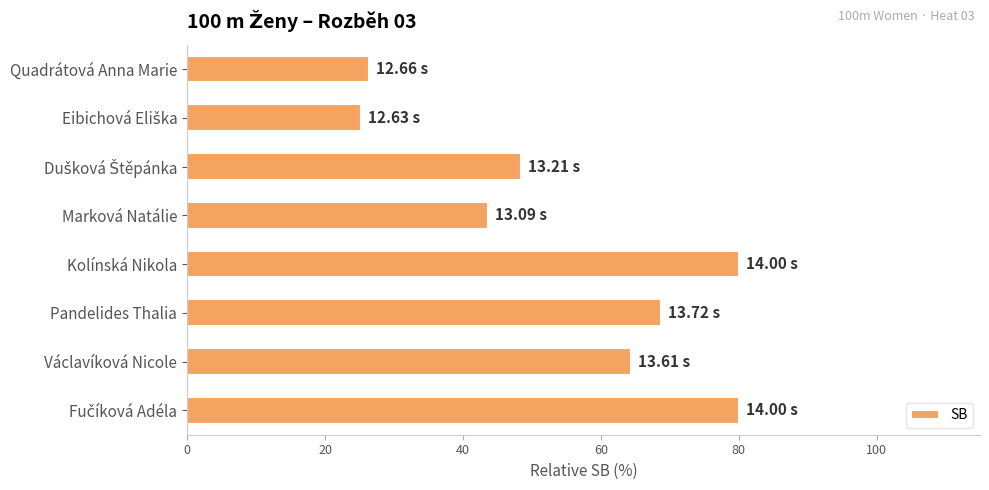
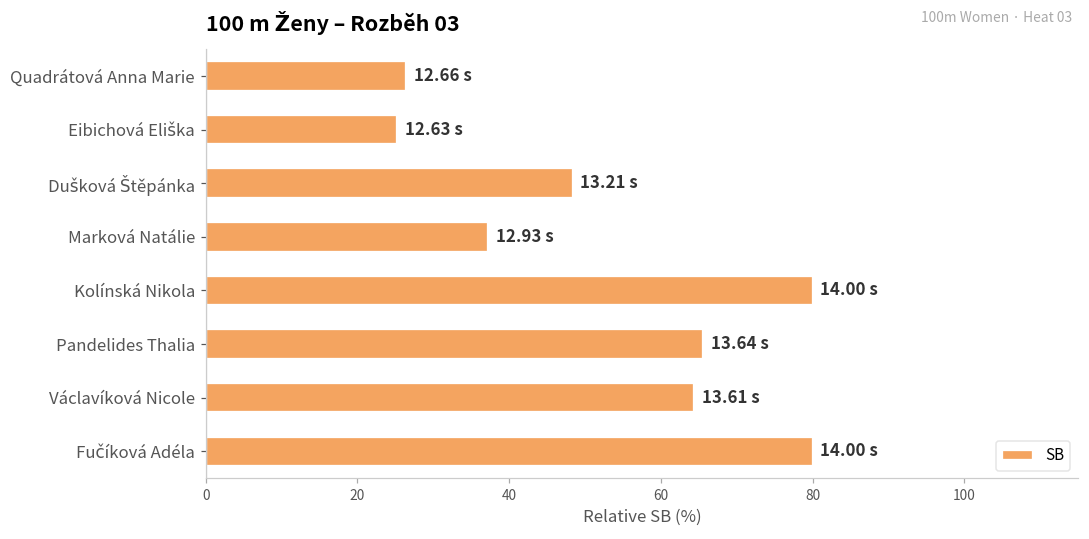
Marková Natálie: 13.09 -> 12.93
Pandelides Thalia: 13.72 -> 13.64
